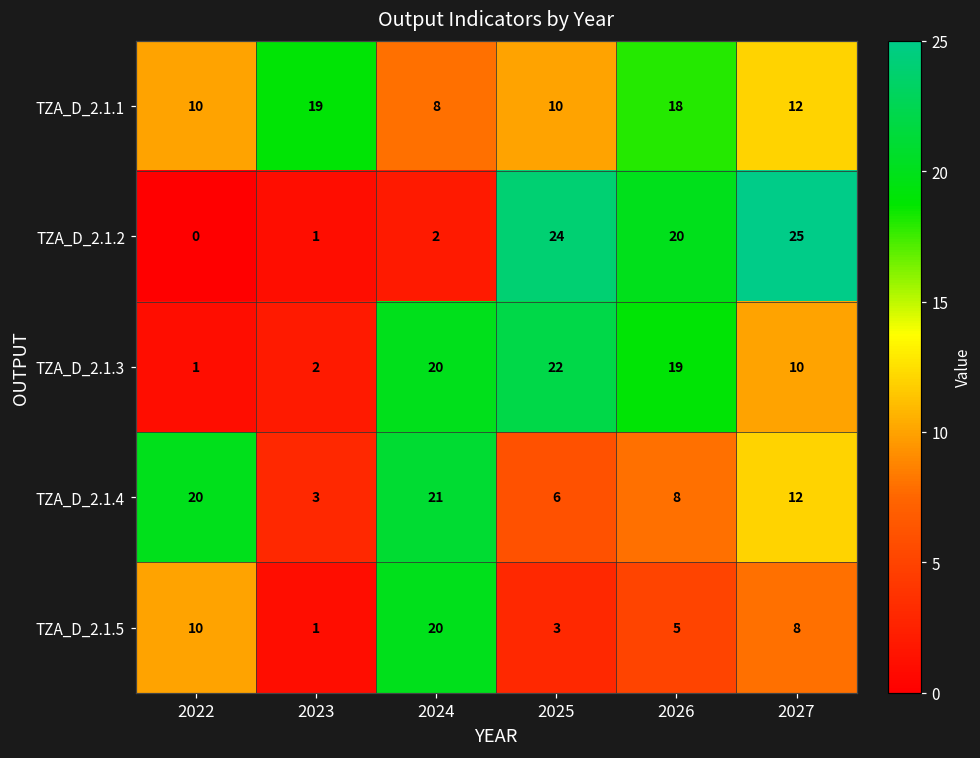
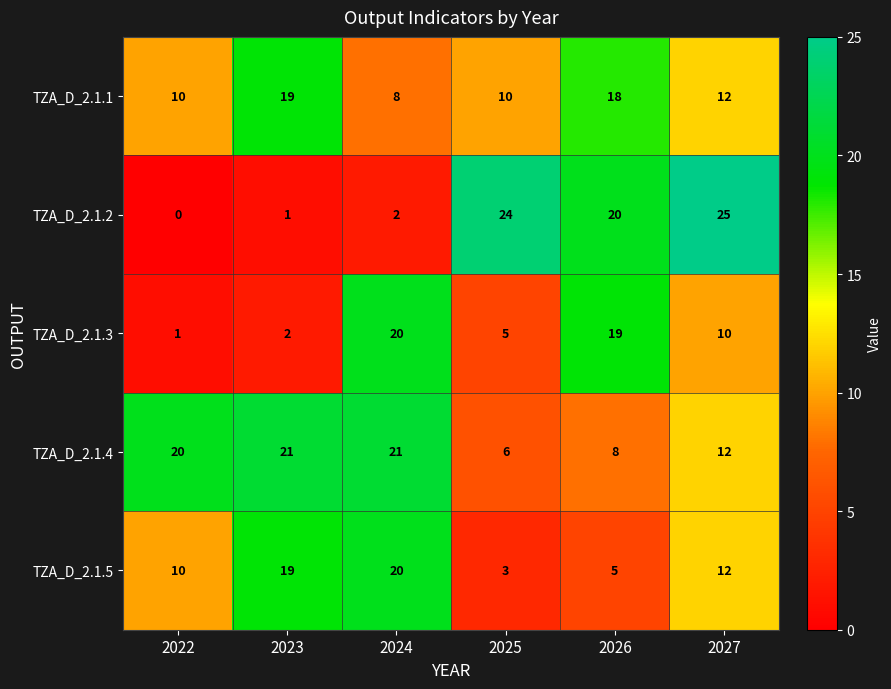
TZA_D_2.1.3, 2025: 22 -> 5
TZA_D_2.1.4, 2023: 3 -> 21
TZA_D_2.1.5, 2023: 1 -> 19
TZA_D_2.1.5, 2027: 8 -> 12
